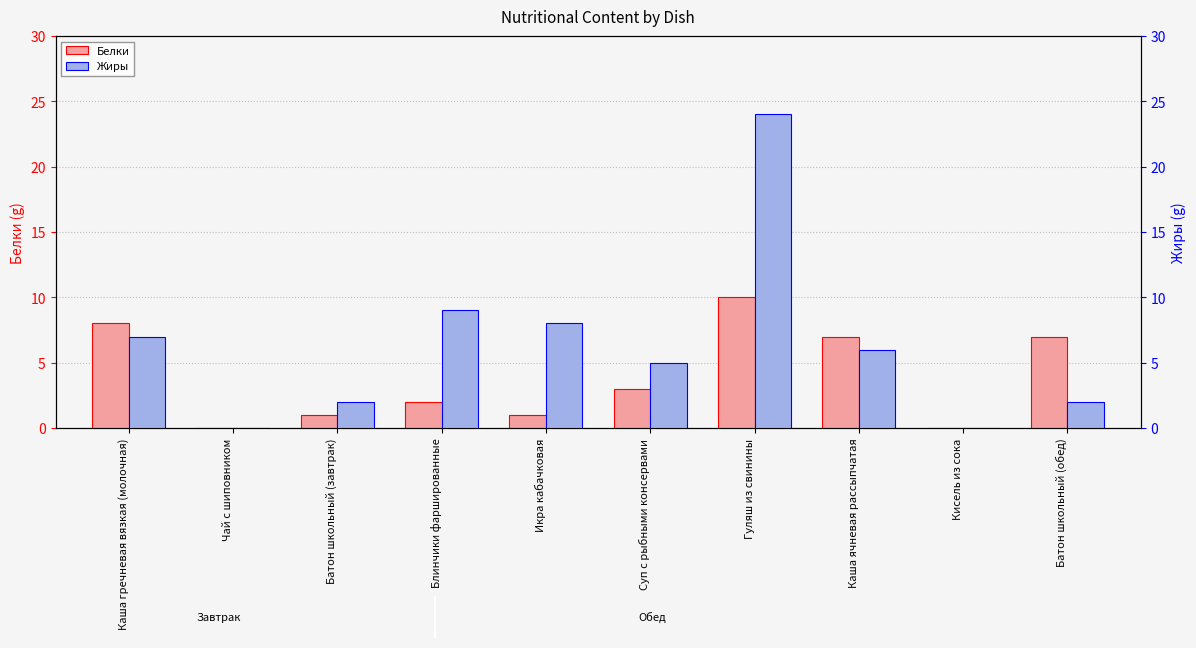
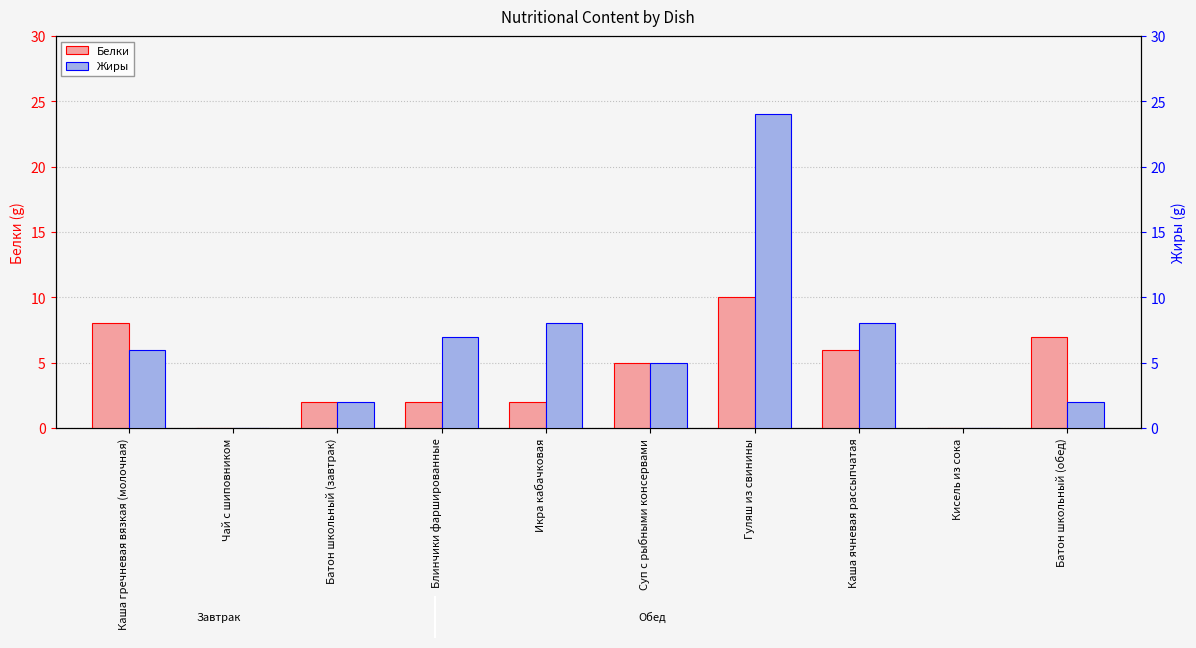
Белки, Батон школьный (завтрак): 1 -> 2
Белки, Икра кабачковая: 1 -> 2
Белки, Суп с рыбными консервами: 3 -> 5
Белки, Каша ячневая рассыпчатая: 7 -> 6
Жиры, Каша гречневая вязкая (молочная): 7 -> 6
Жиры, Блинчики фаршированные: 9 -> 7
Жиры, Каша ячневая рассыпчатая: 6 -> 8
